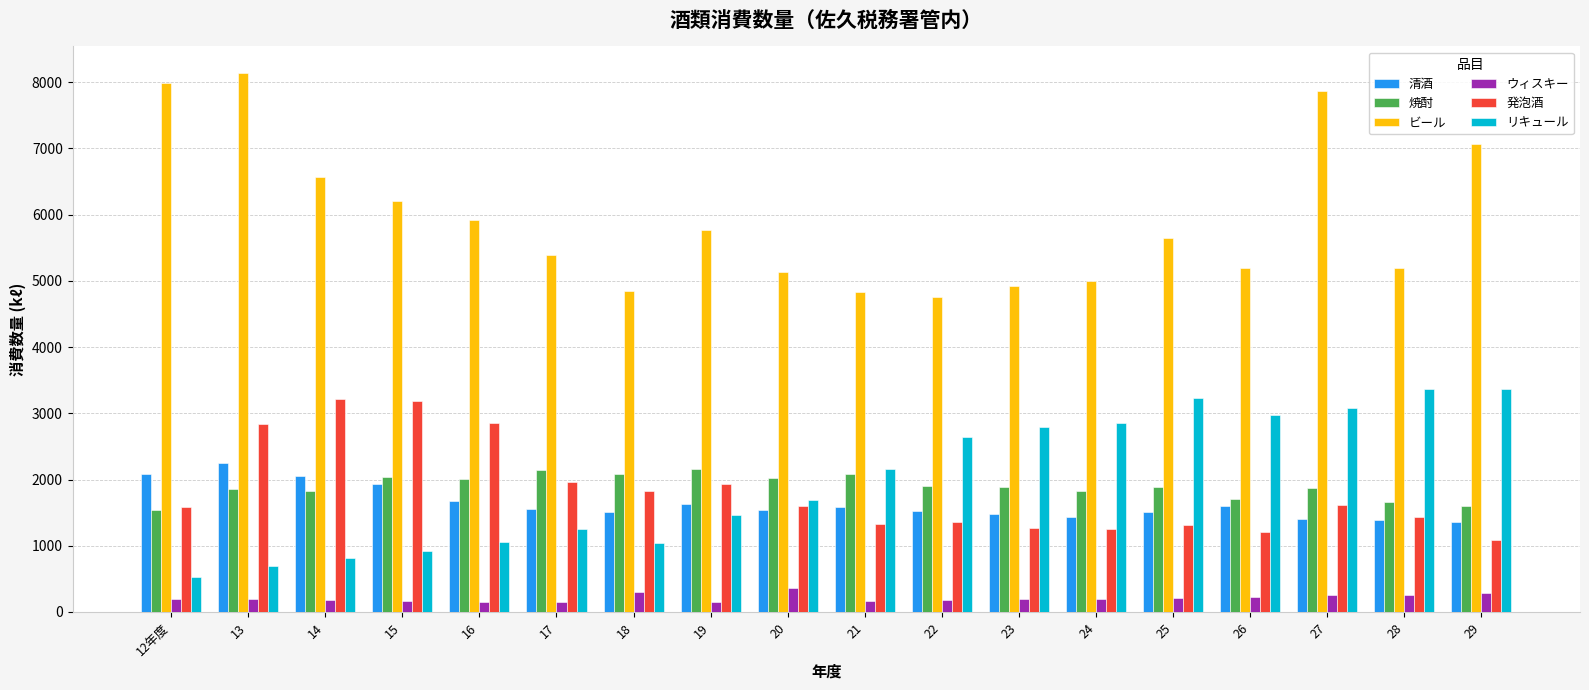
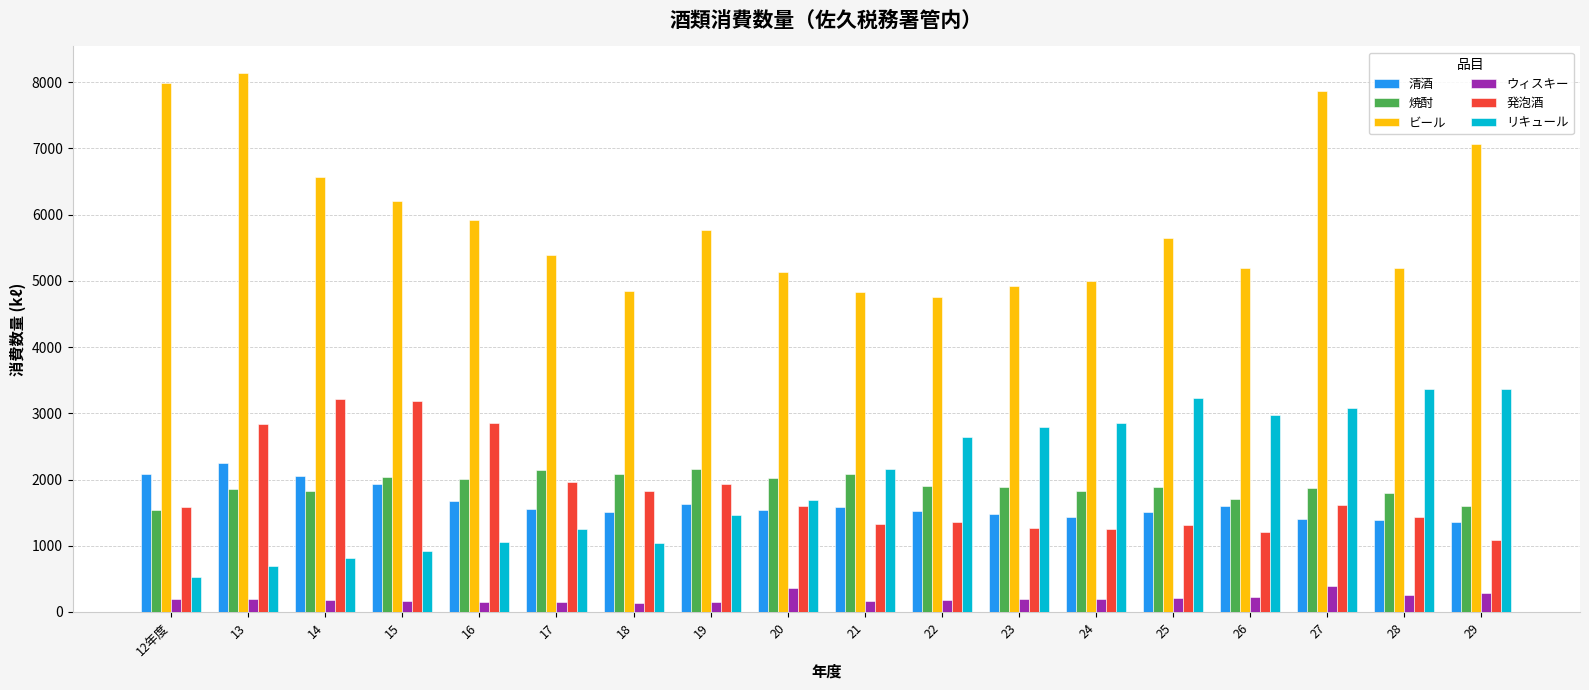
ウィスキー, 18: 300 -> 100
ウィスキー, 27: 200 -> 400
焼酎, 28: 1700 -> 1800
